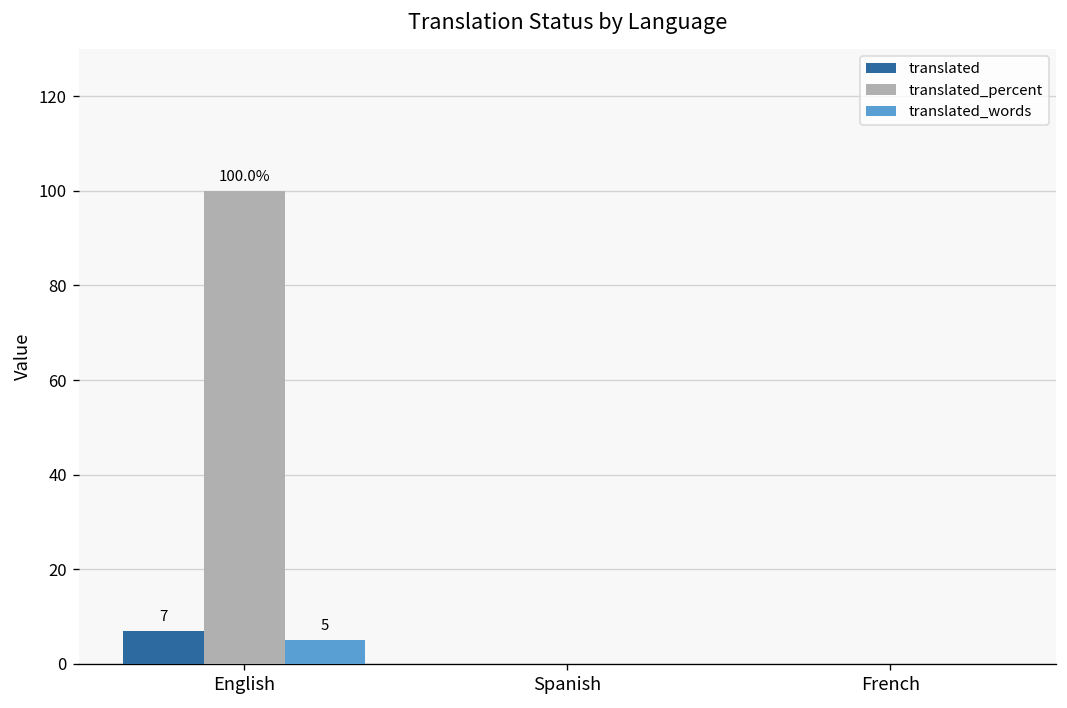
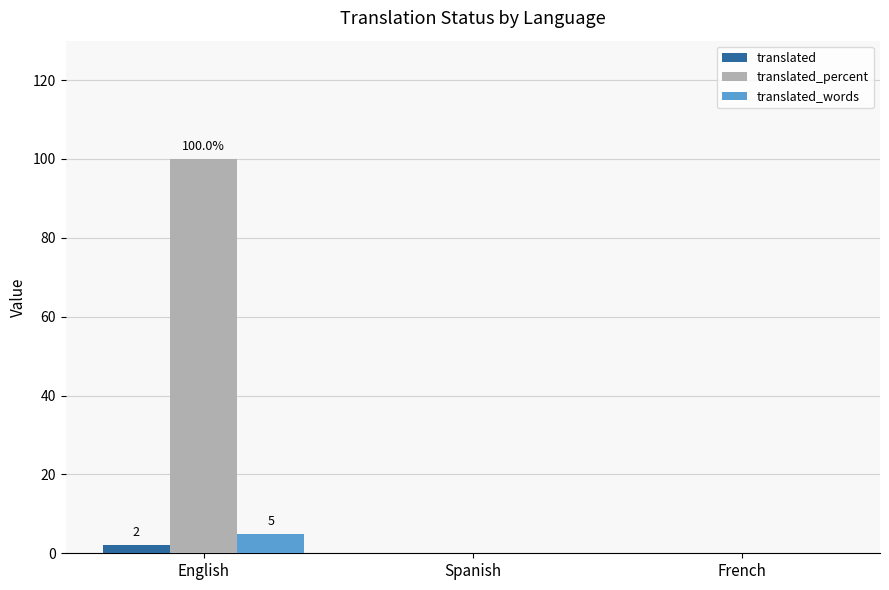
translated, English: 7 -> 2
